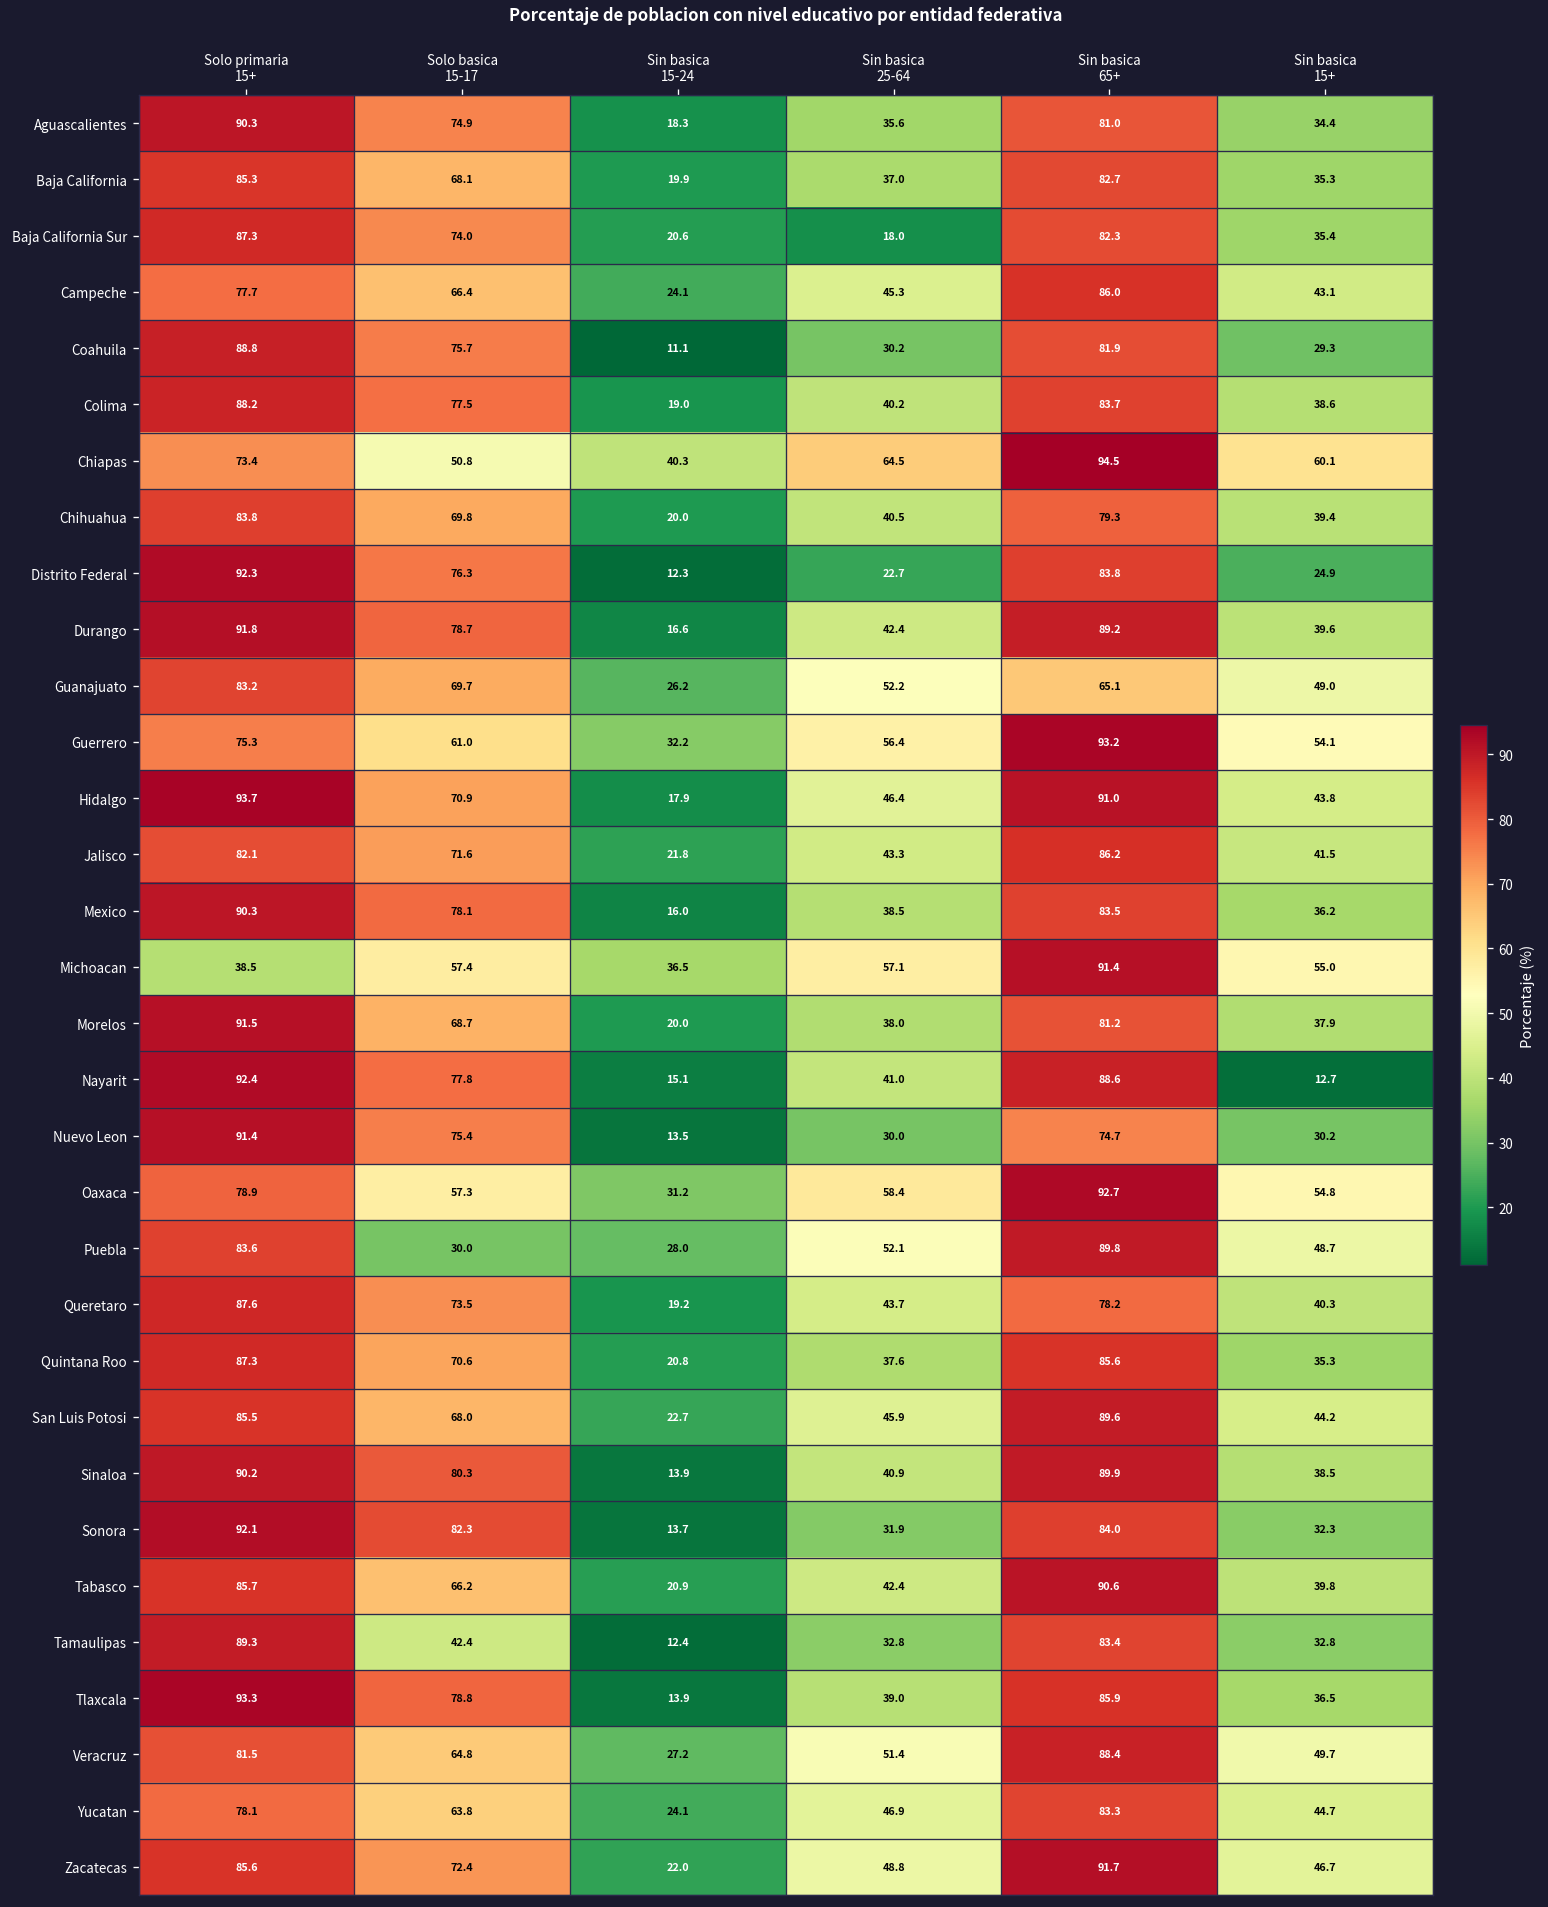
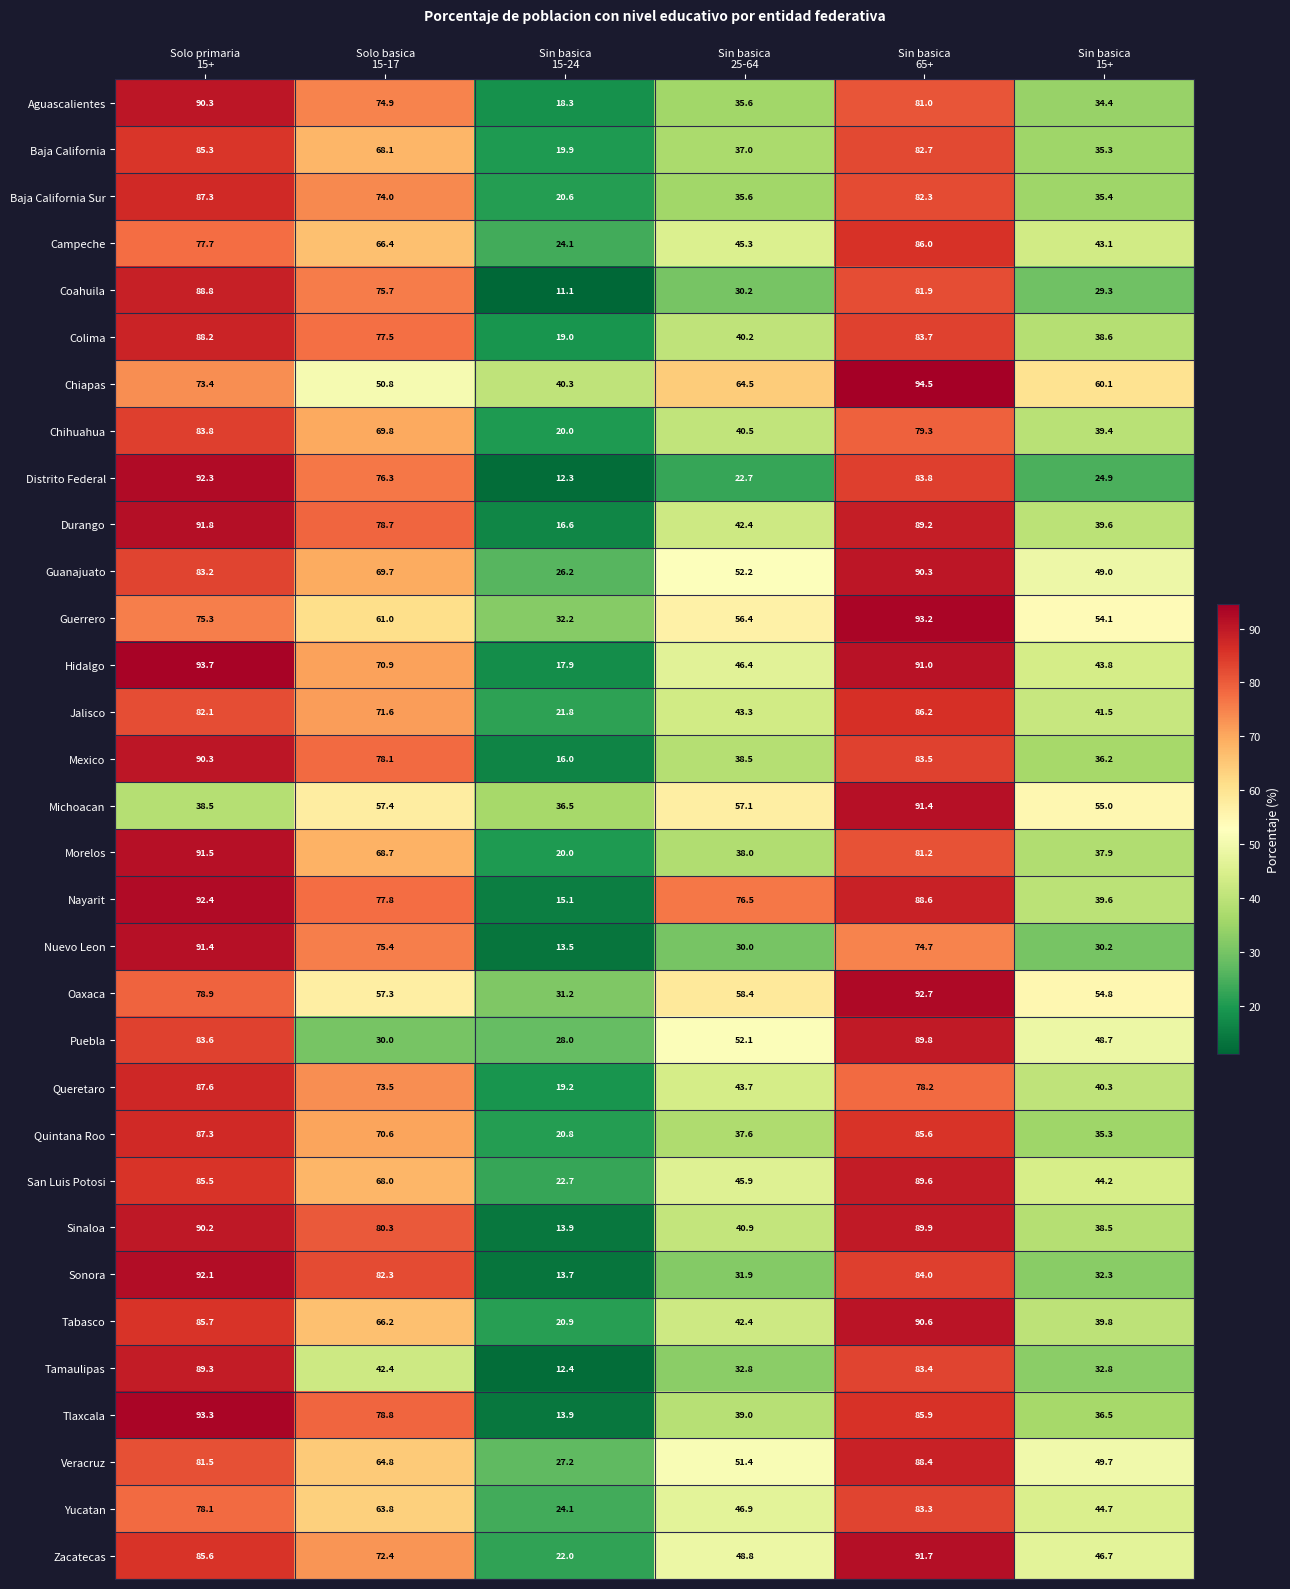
Baja California Sur, Sin basica 25-64: 18.0 -> 35.6
Guanajuato, Sin basica 65+: 65.1 -> 90.3
Nayarit, Sin basica 25-64: 41.0 -> 76.5
Nayarit, Sin basica 15+: 12.7 -> 39.6
